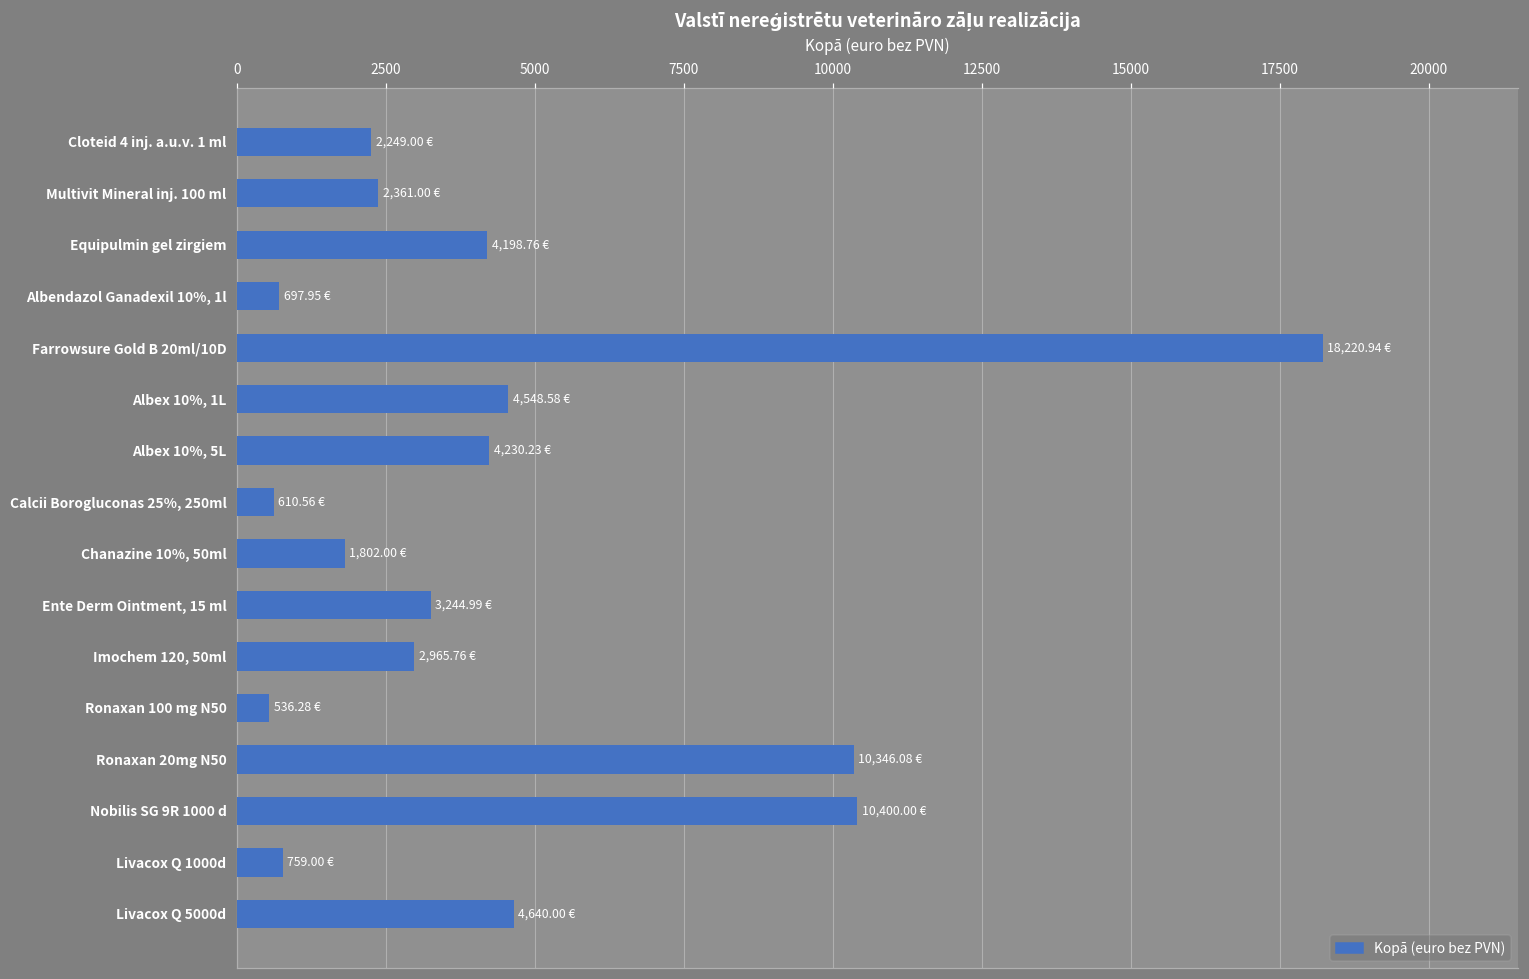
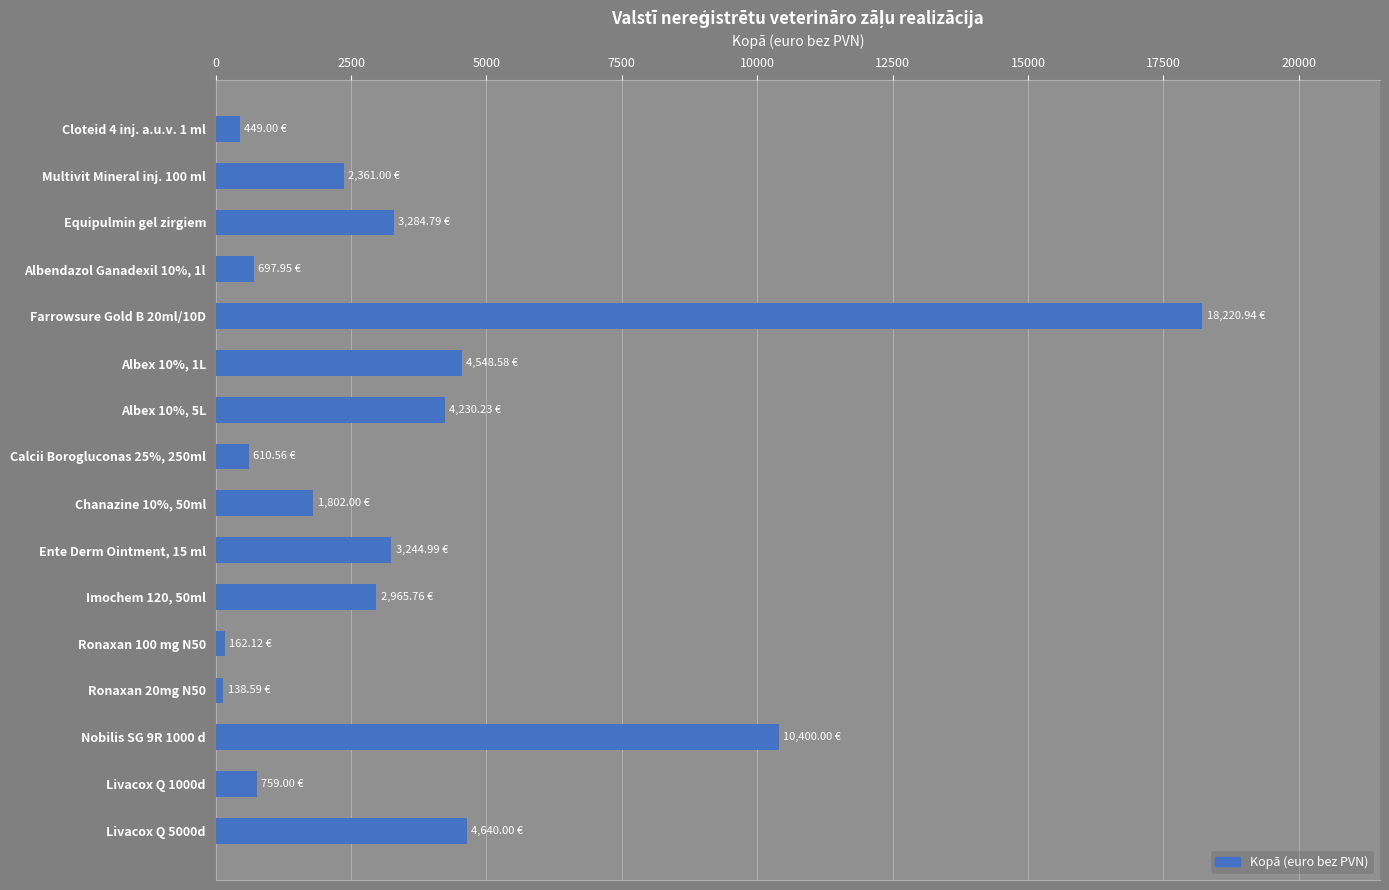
Cloteid 4 inj. a.u.v. 1 ml: 2,249.00 -> 449.00
Equipulmin gel zirgiem: 4,198.76 -> 3,284.79
Ronaxan 100 mg N50: 536.28 -> 162.12
Ronaxan 20mg N50: 10,346.08 -> 138.59
